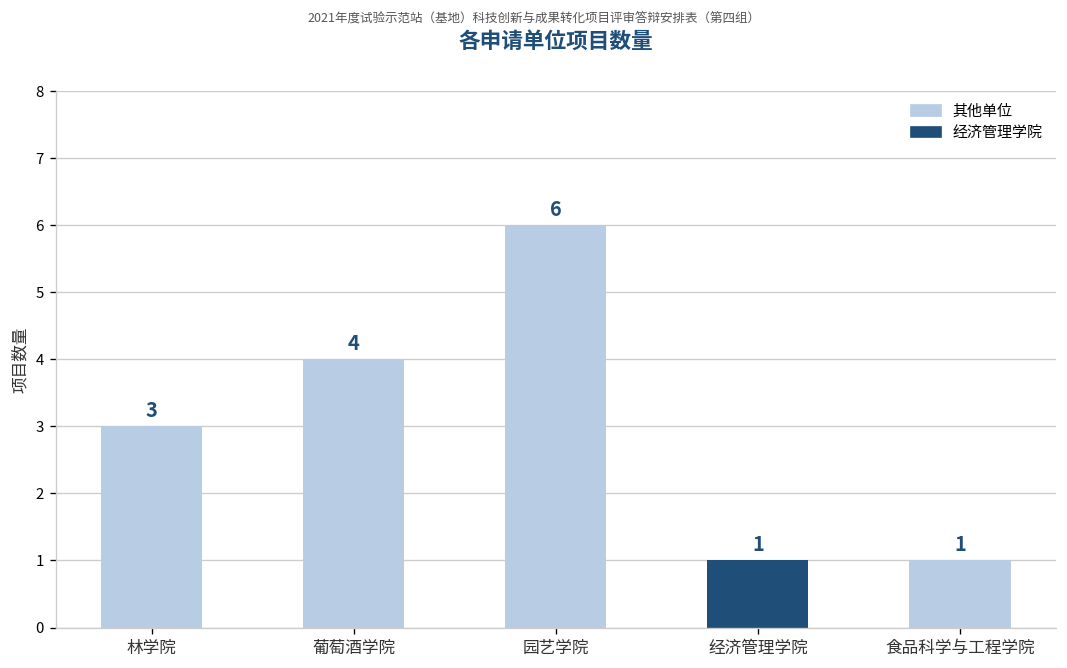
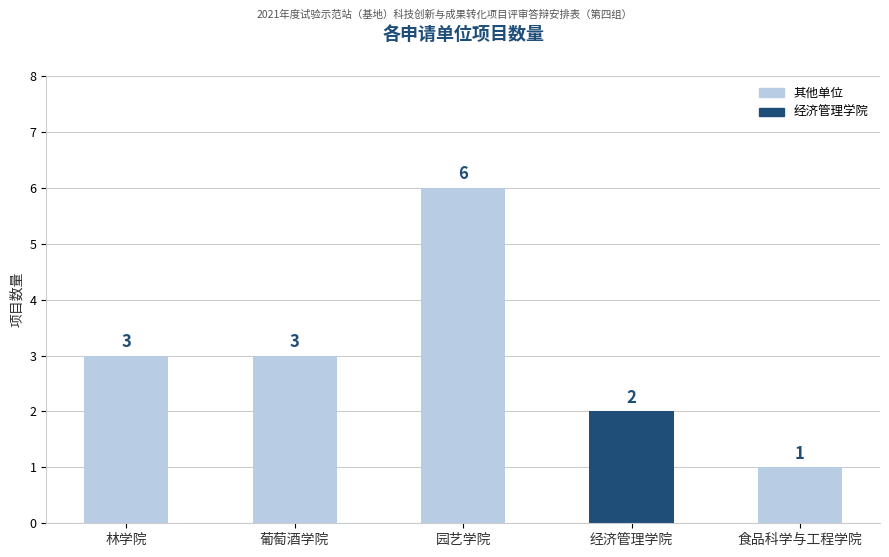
葡萄酒学院: 4 -> 3
经济管理学院: 1 -> 2
